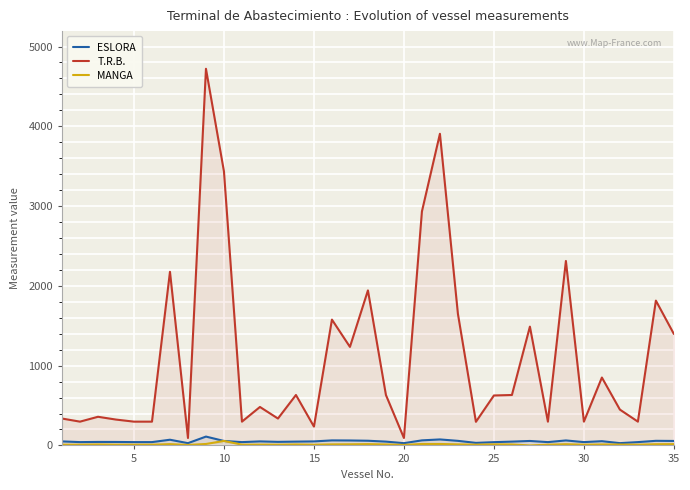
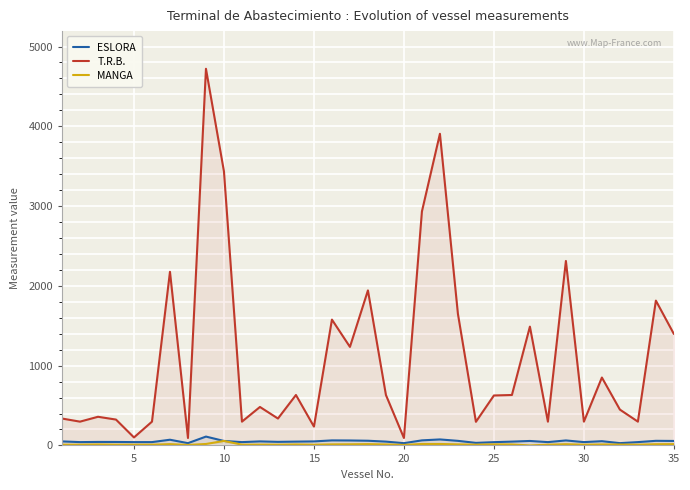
T.R.B., 5: 300 -> 100
